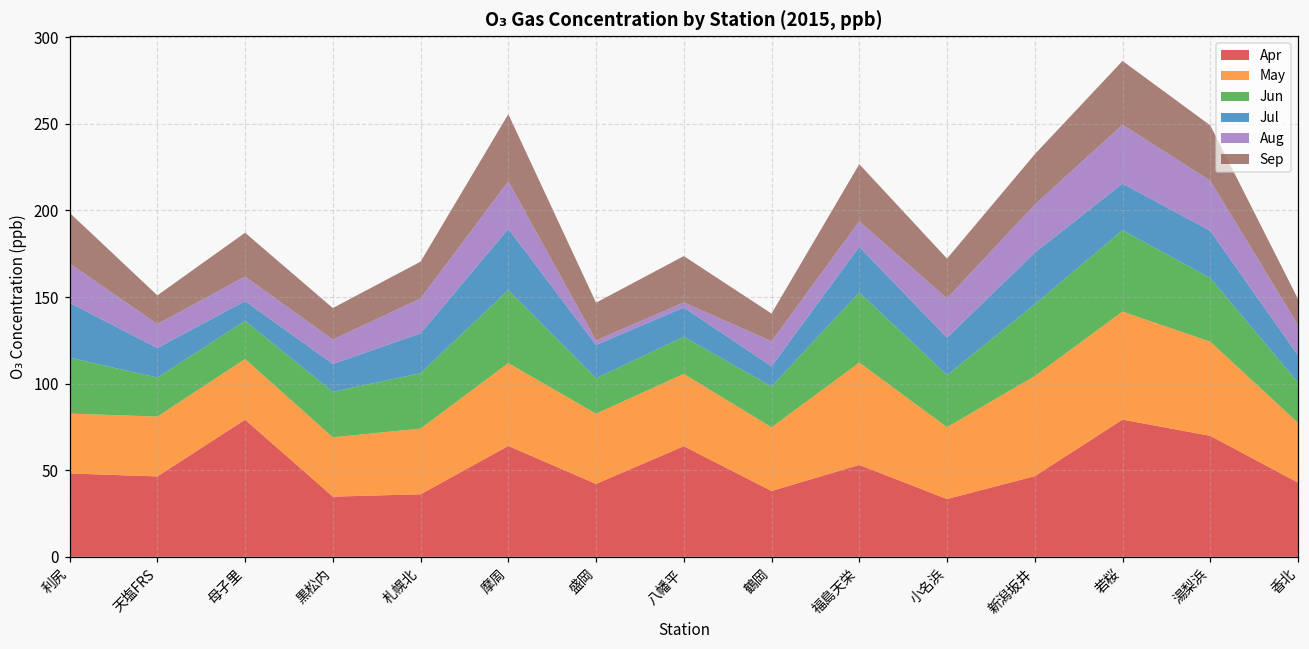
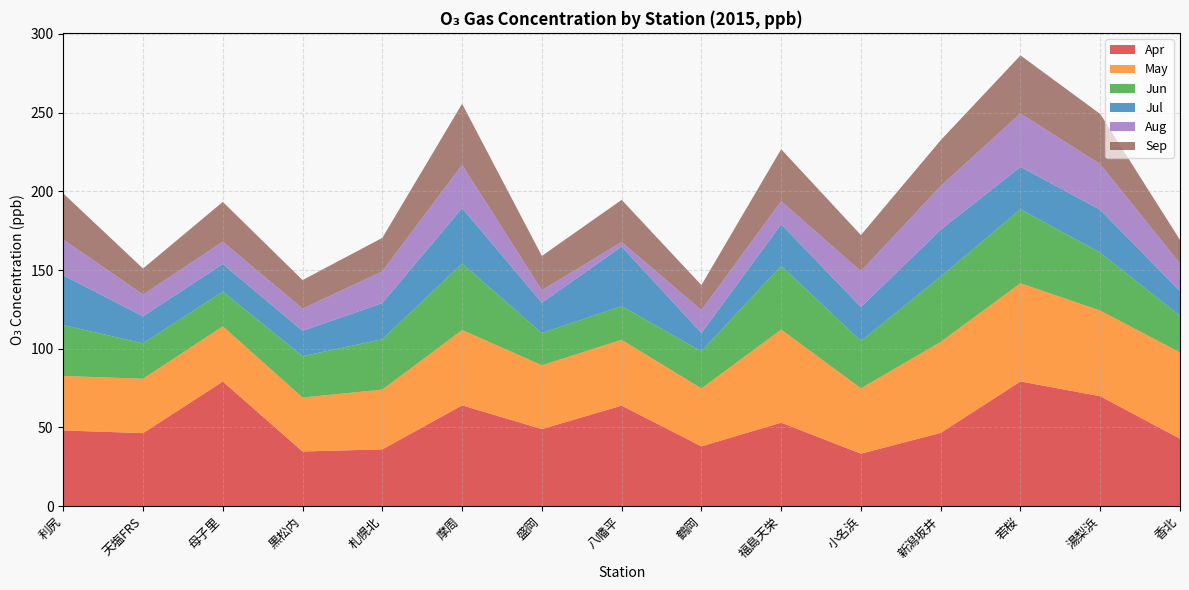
Jul, 母子里: 11 -> 18
Apr, 盛岡: 42 -> 49
Aug, 盛岡: 3 -> 8
Jul, 八幡平: 17 -> 38
May, 香北: 35 -> 55
